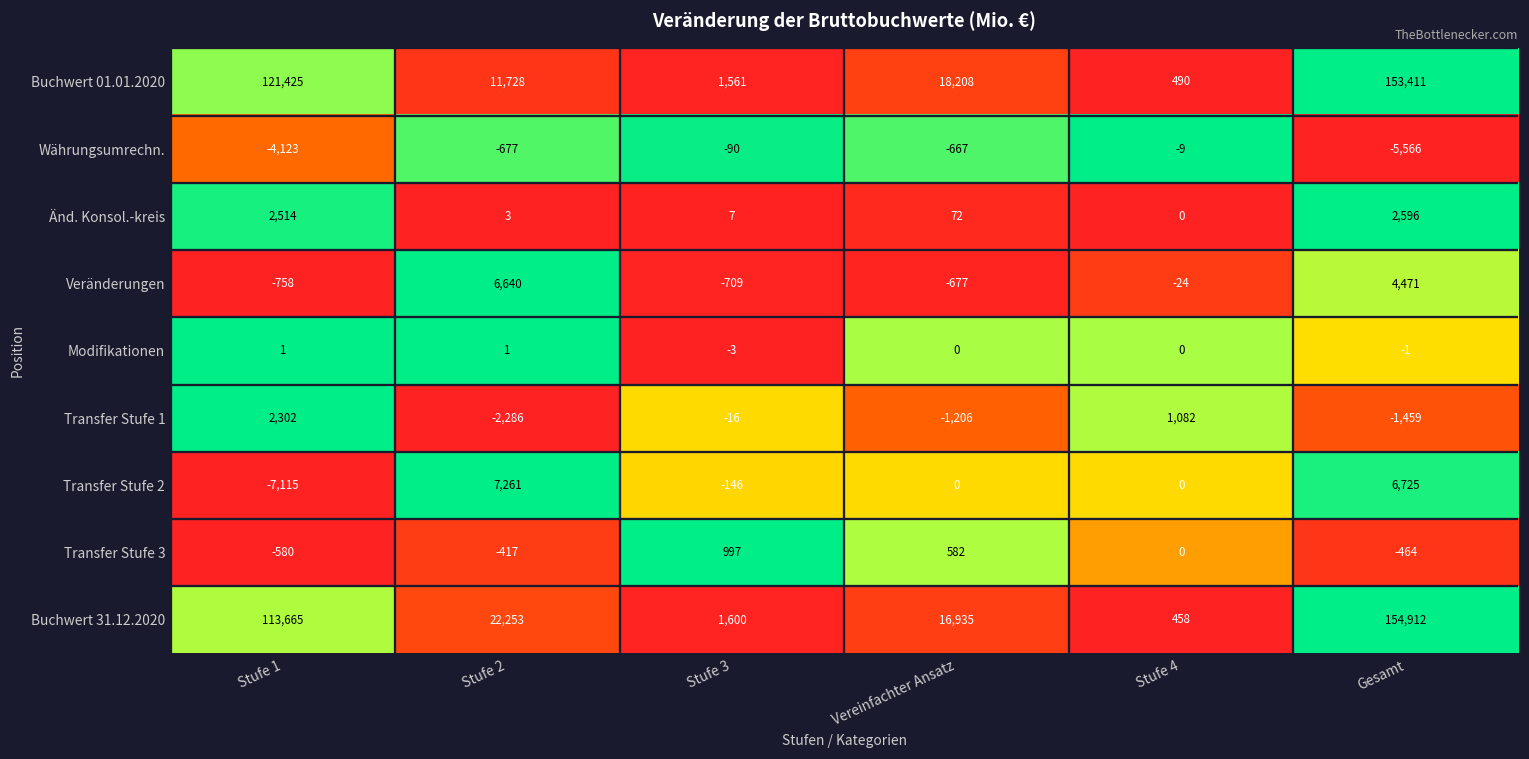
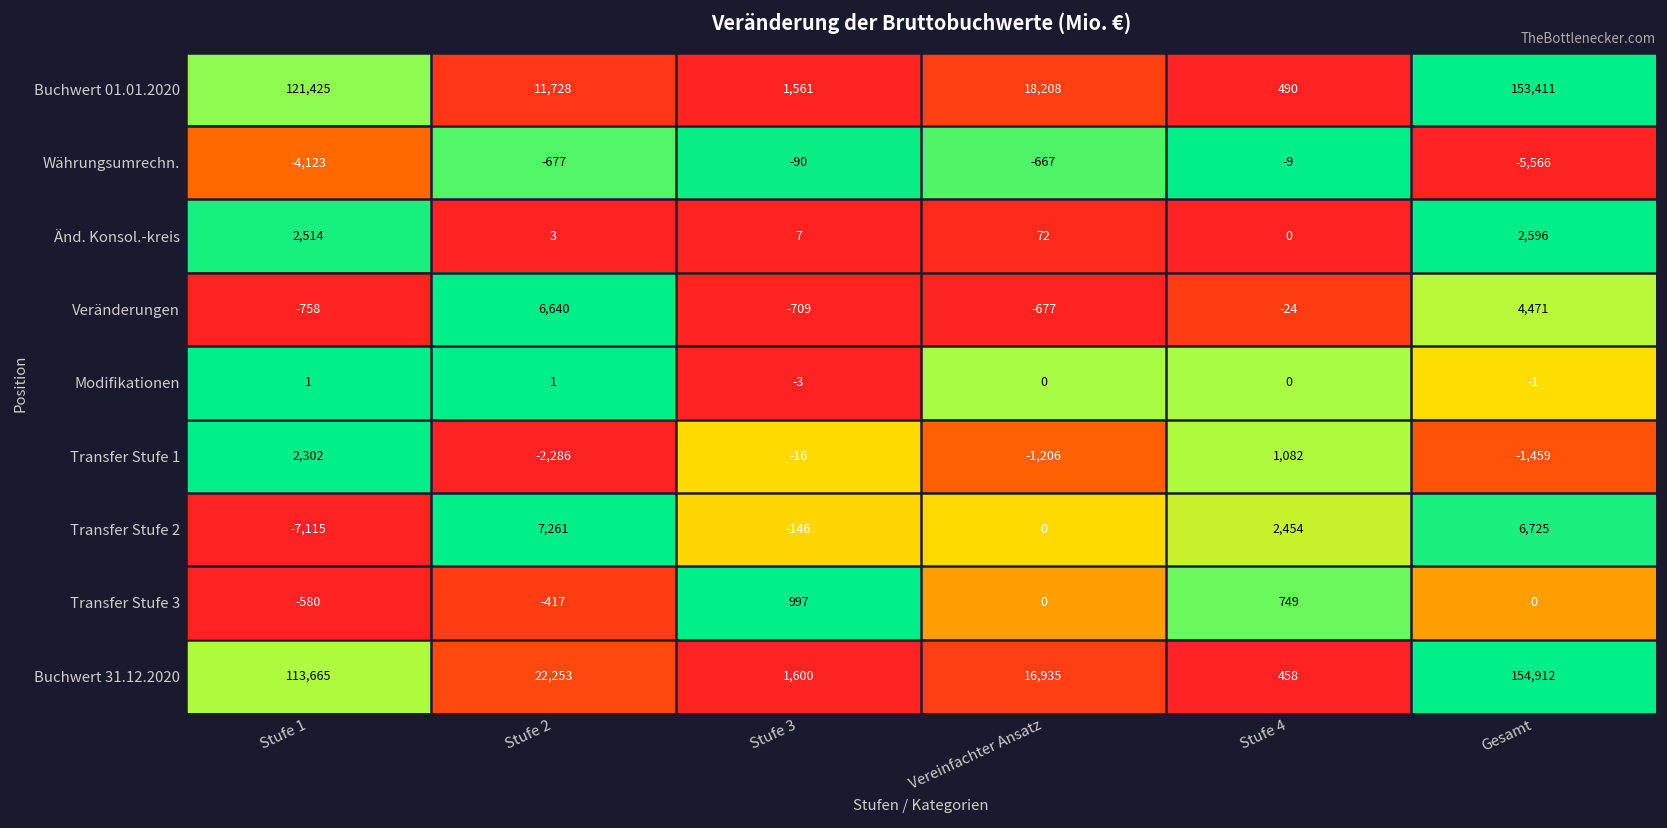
Transfer Stufe 2, Stufe 4: 0 -> 2,454
Transfer Stufe 3, Vereinfachter Ansatz: 582 -> 0
Transfer Stufe 3, Stufe 4: 0 -> 749
Transfer Stufe 3, Gesamt: -464 -> 0
